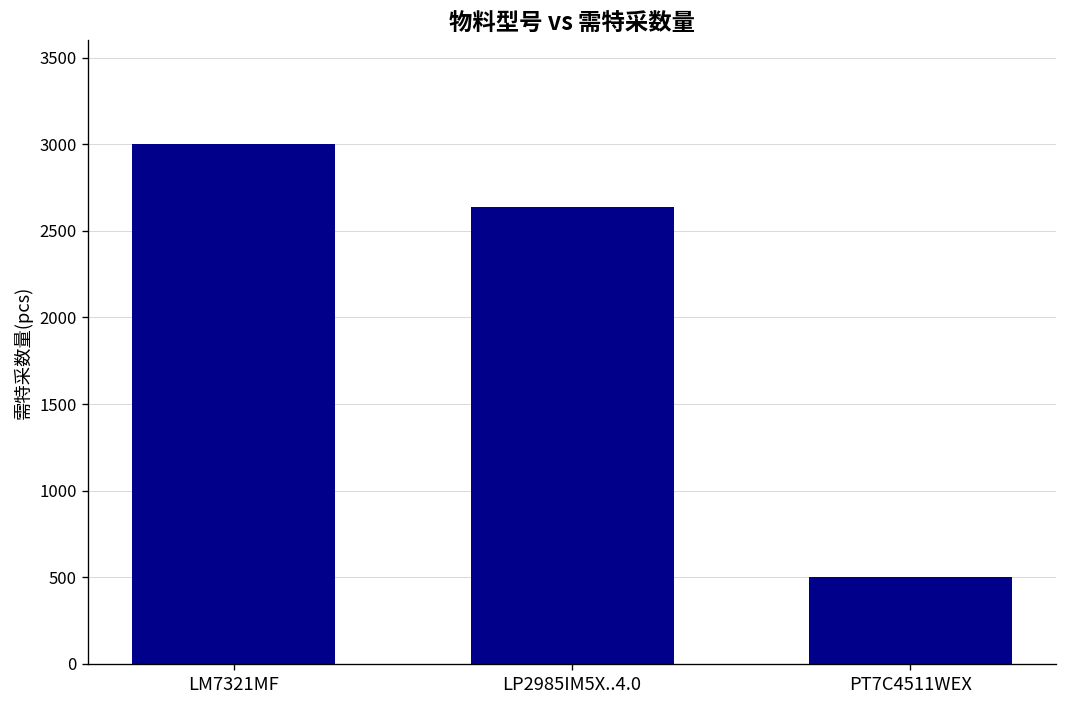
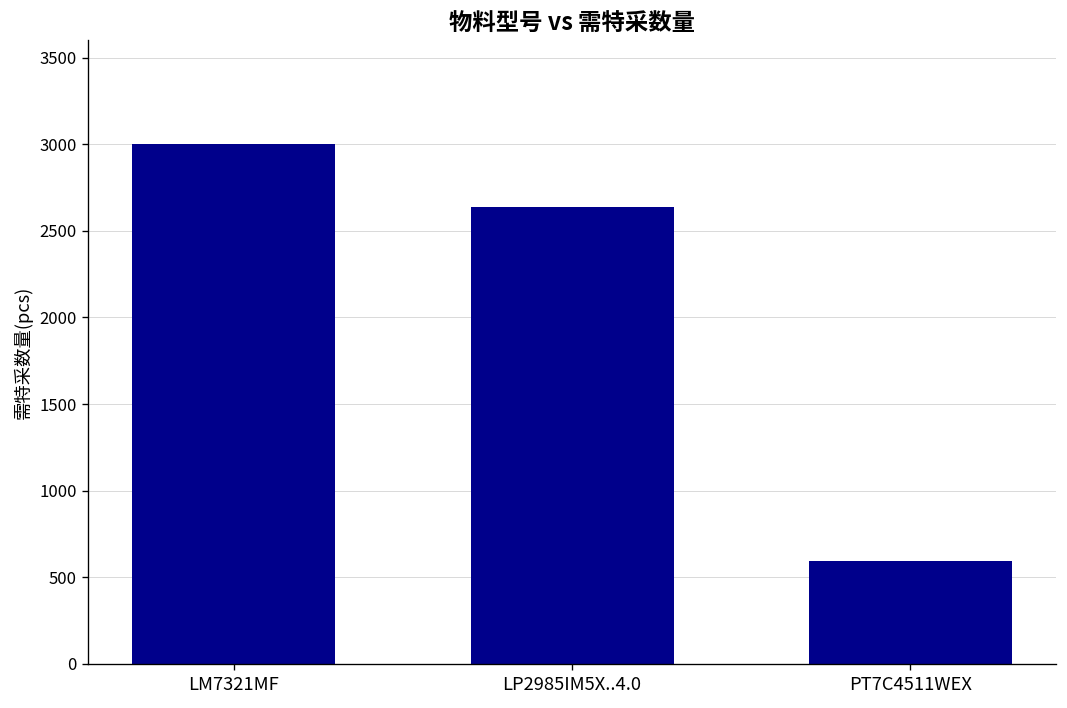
PT7C4511WEX: 500 -> 600
